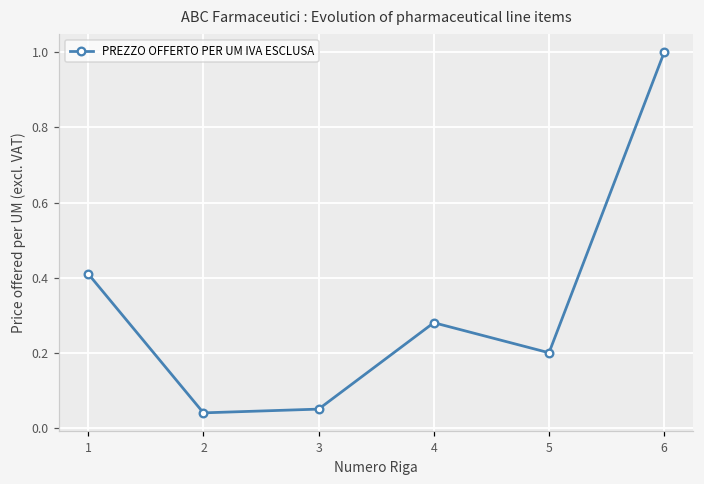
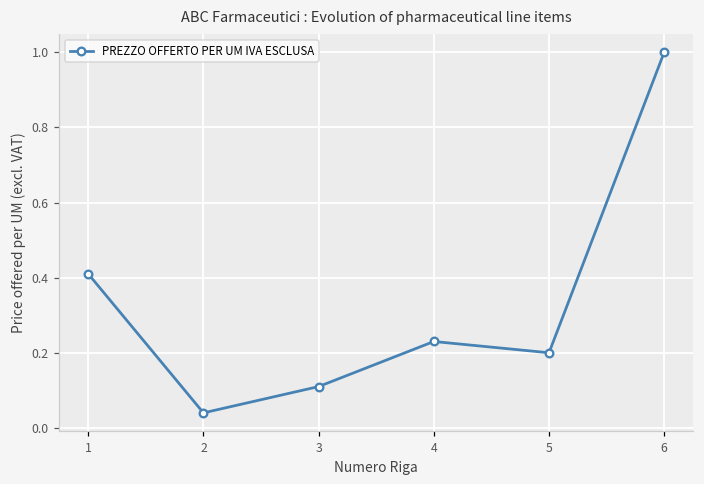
3: 0.05 -> 0.11
4: 0.28 -> 0.23
